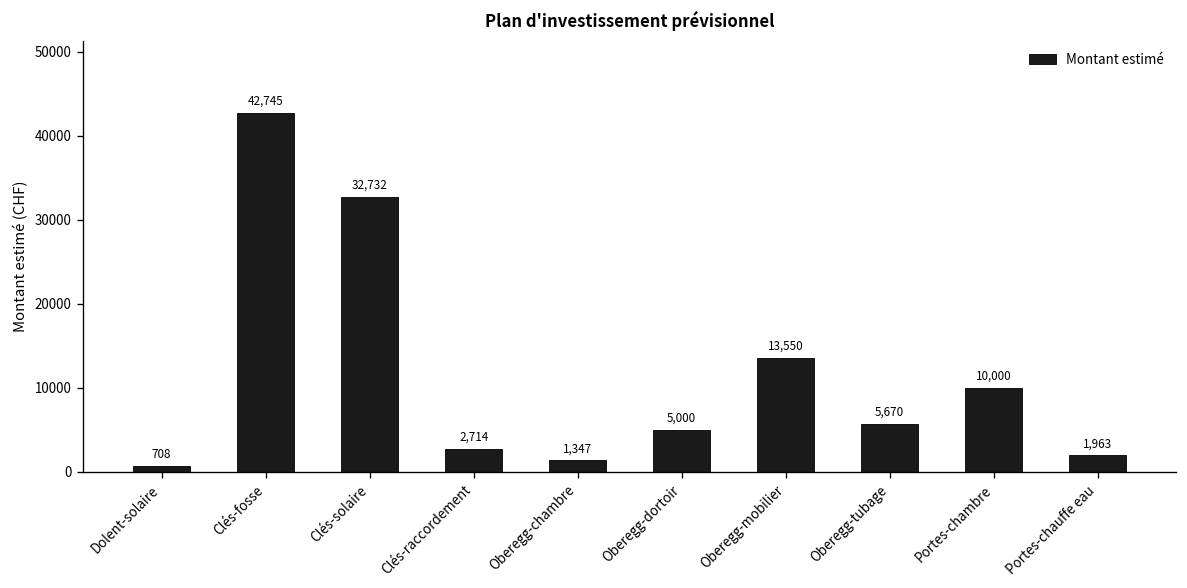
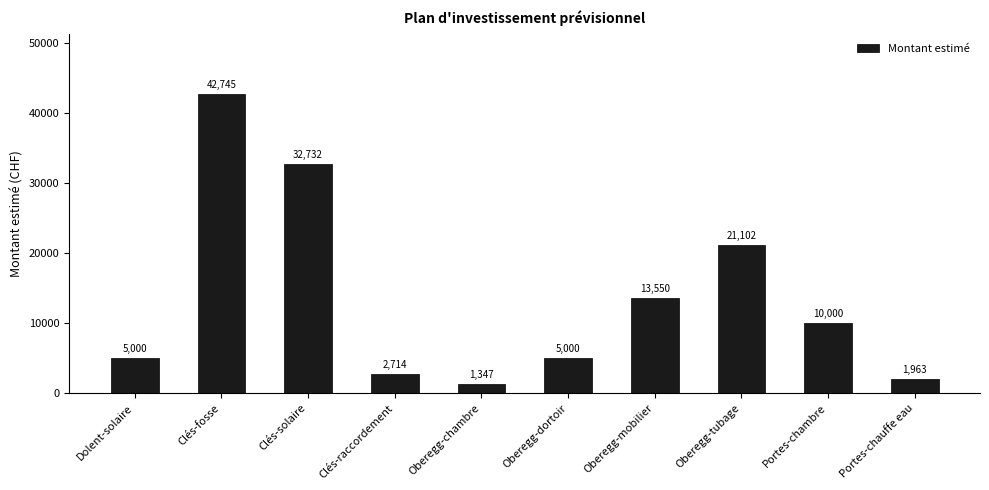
Dolent-solaire: 708 -> 5,000
Oberegg-tubage: 5,670 -> 21,102
